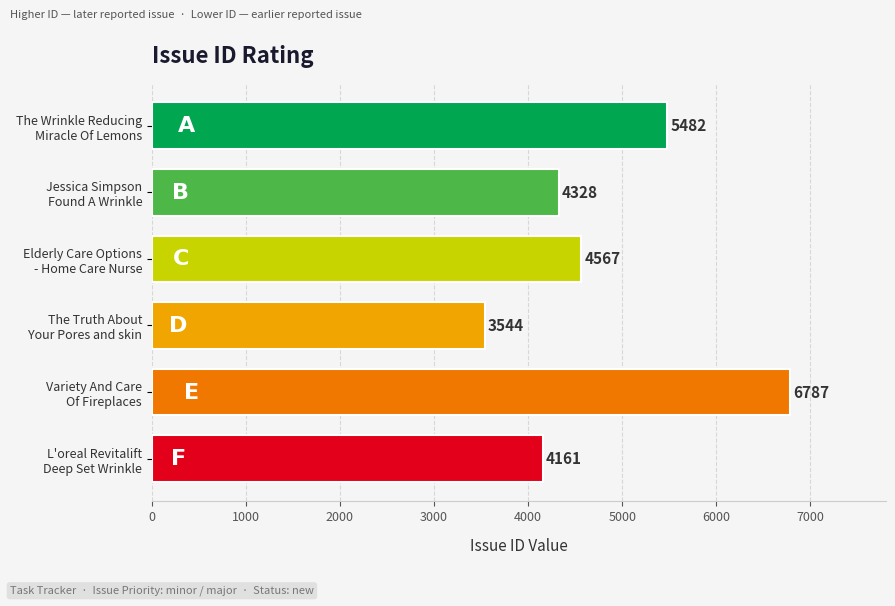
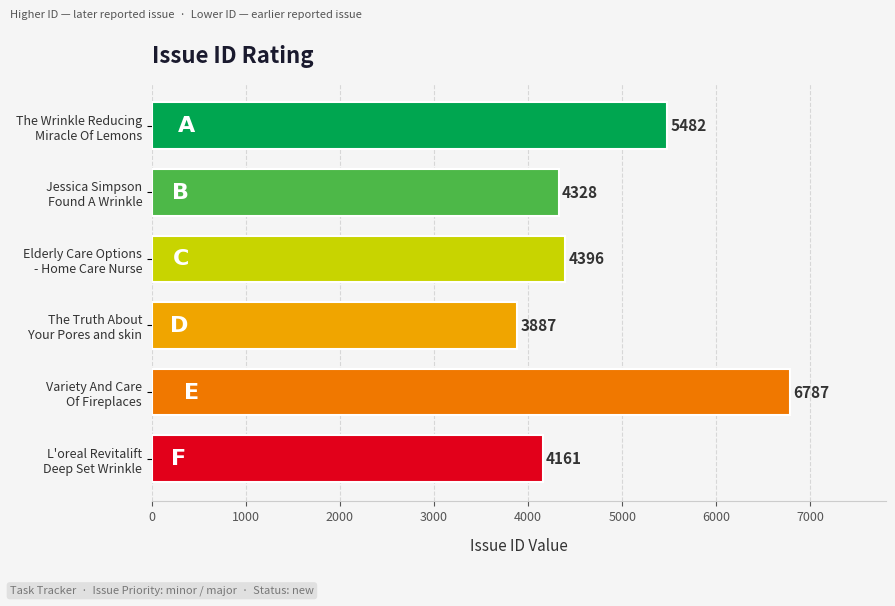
Elderly Care Options - Home Care Nurse: 4567 -> 4396
The Truth About Your Pores and skin: 3544 -> 3887
